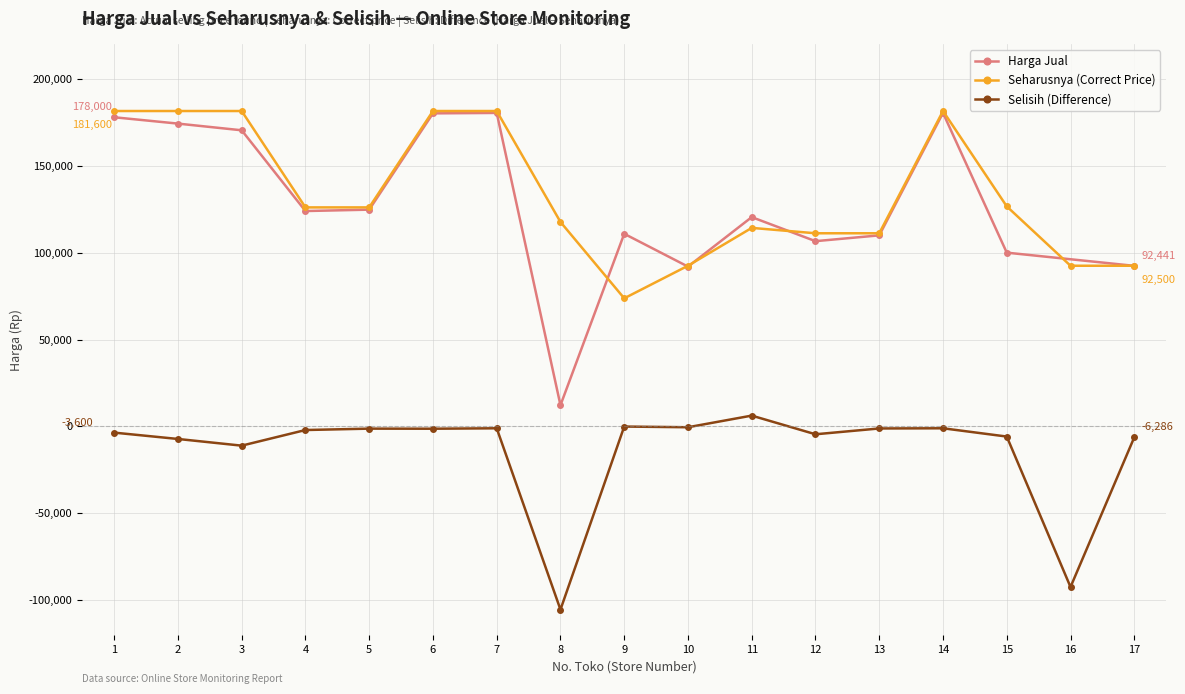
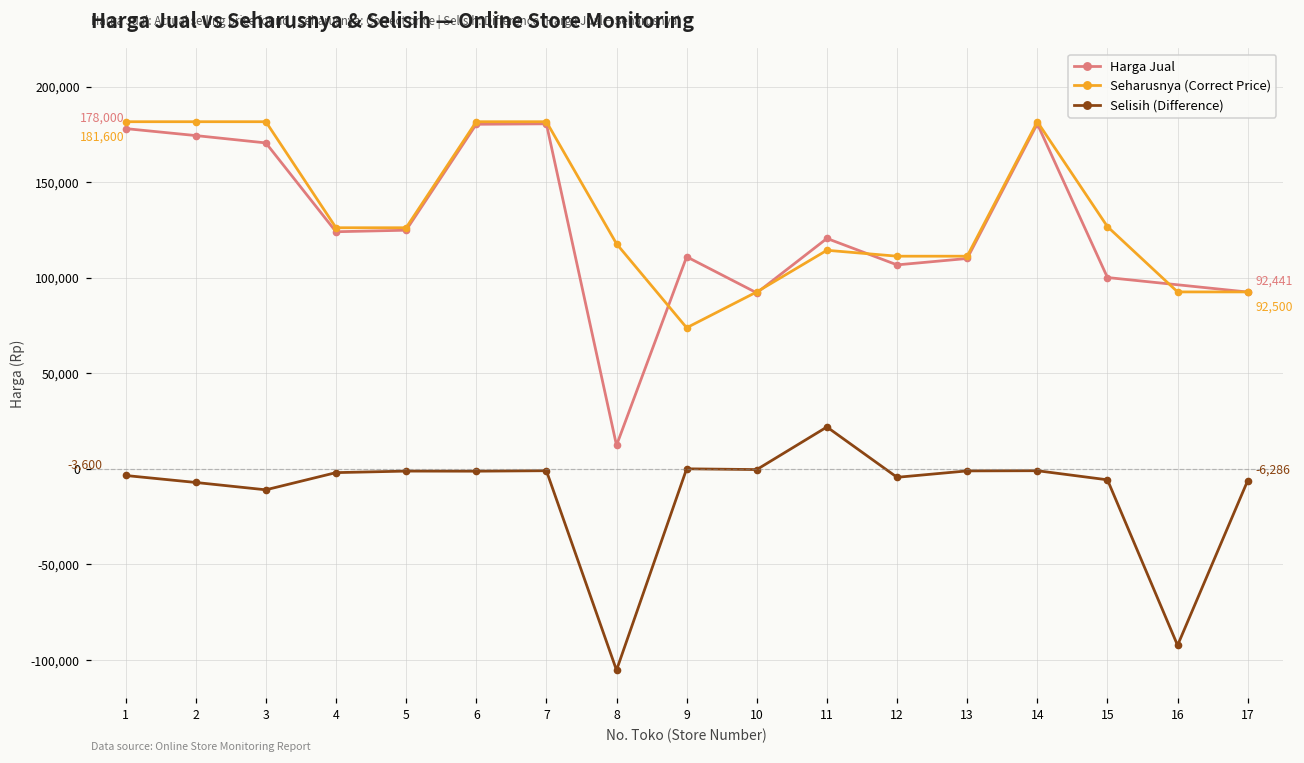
Selisih (Difference), 11: 6,000 -> 22,000
